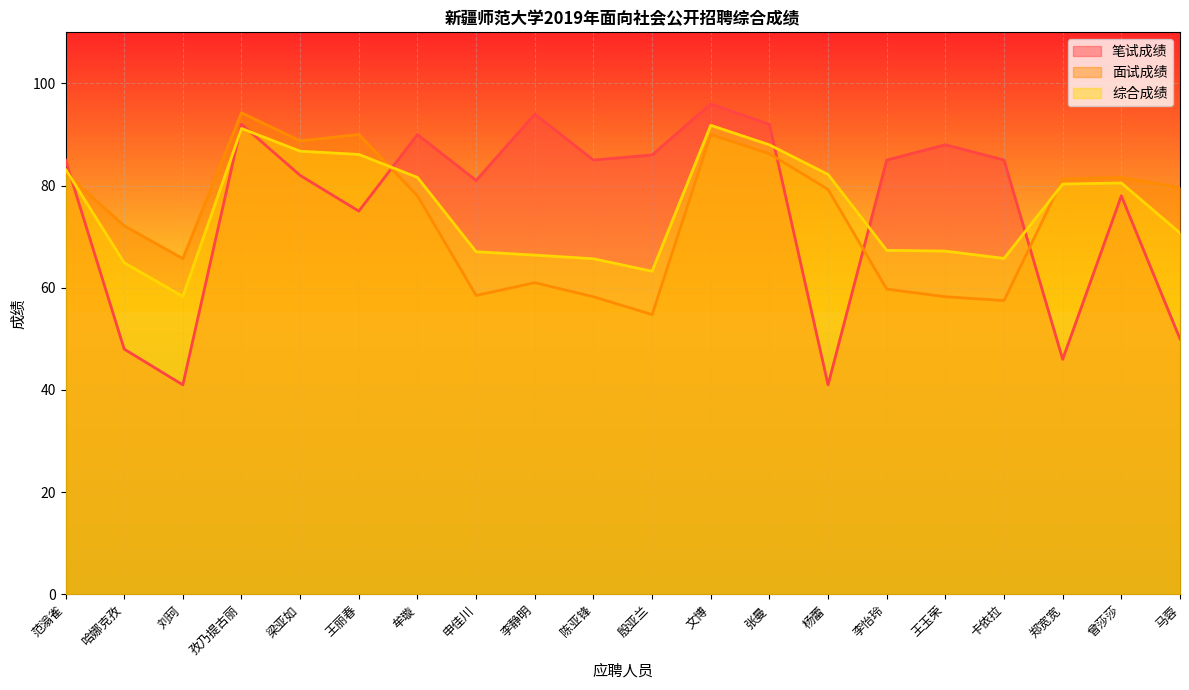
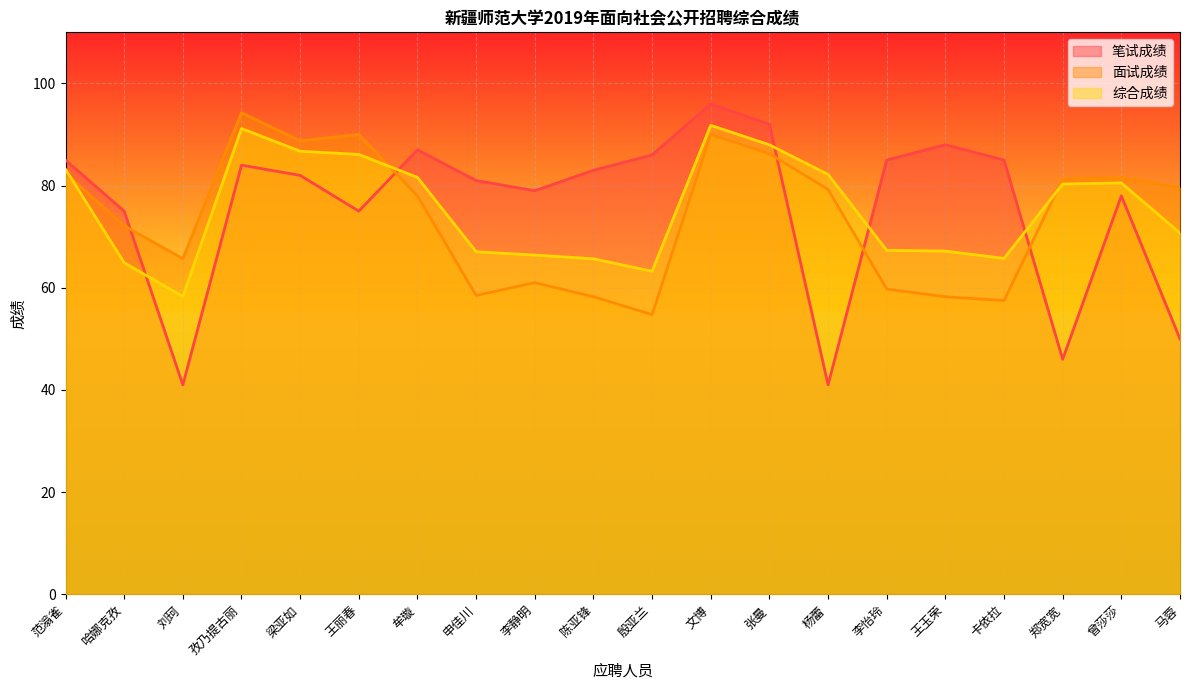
笔试成绩, 哈娜克孜: 48 -> 75
笔试成绩, 孜乃提古丽: 92 -> 84
笔试成绩, 牟璇: 90 -> 87
笔试成绩, 李静明: 94 -> 79
笔试成绩, 陈亚锋: 85 -> 83
